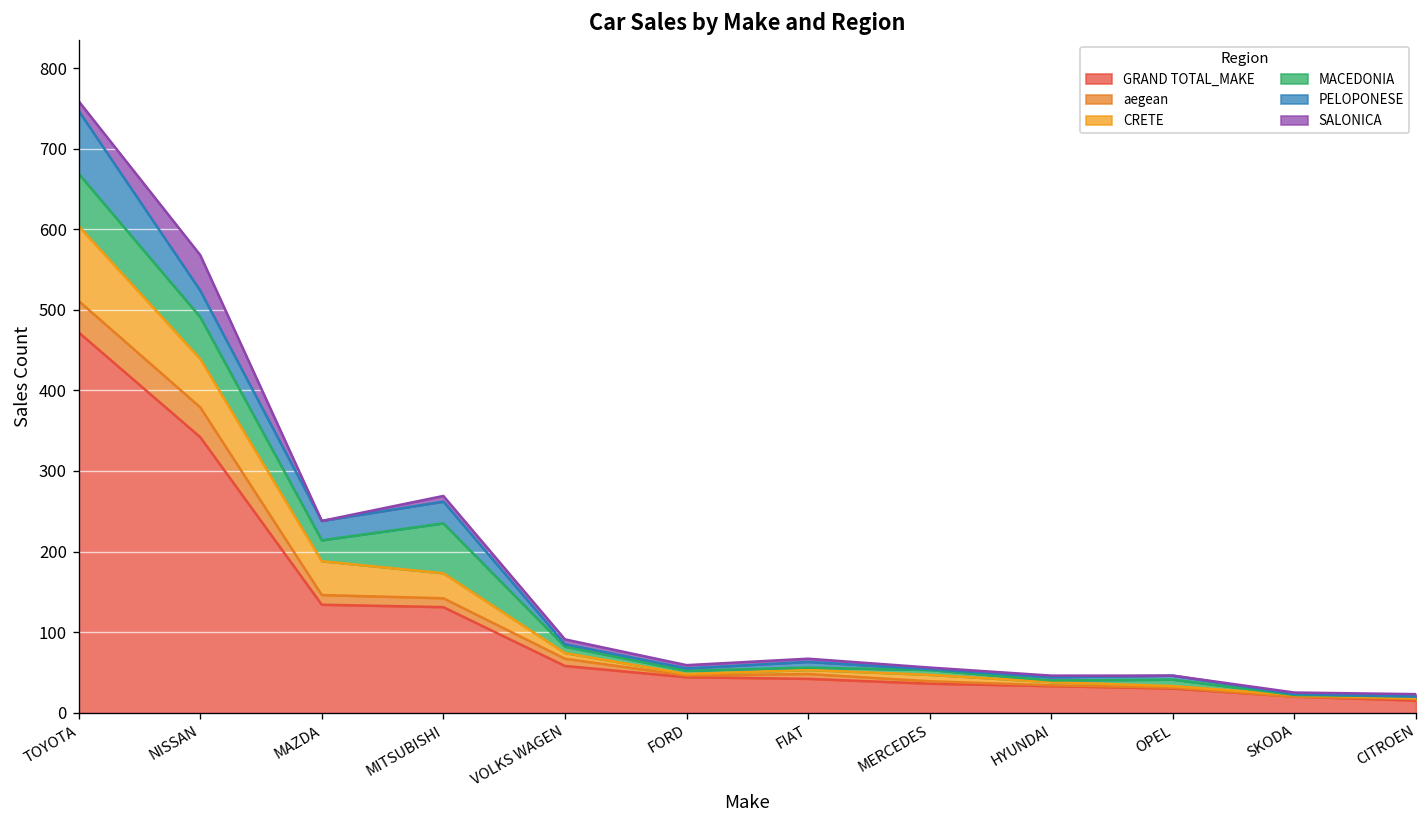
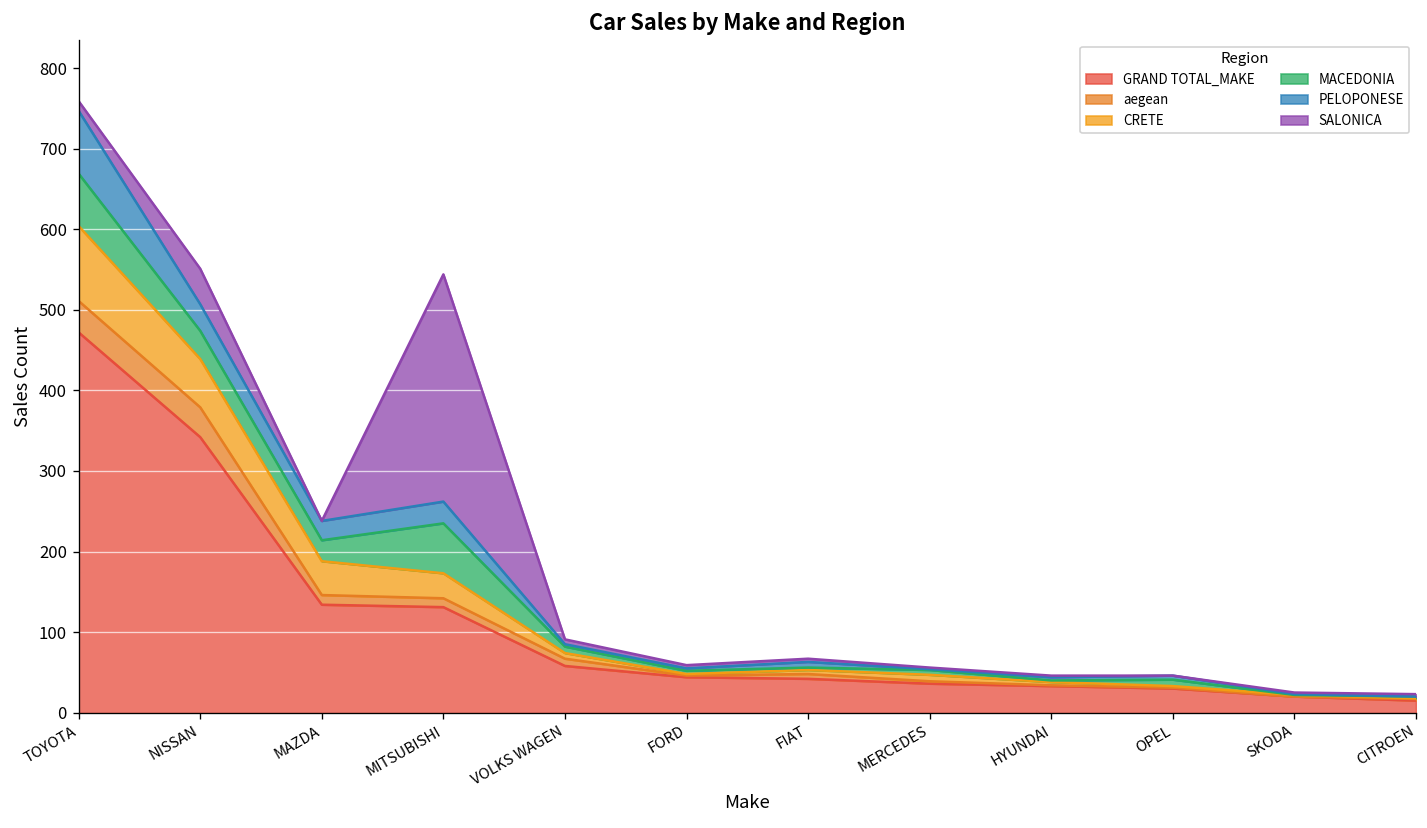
MACEDONIA, NISSAN: 50 -> 40
SALONICA, MITSUBISHI: 10 -> 280
